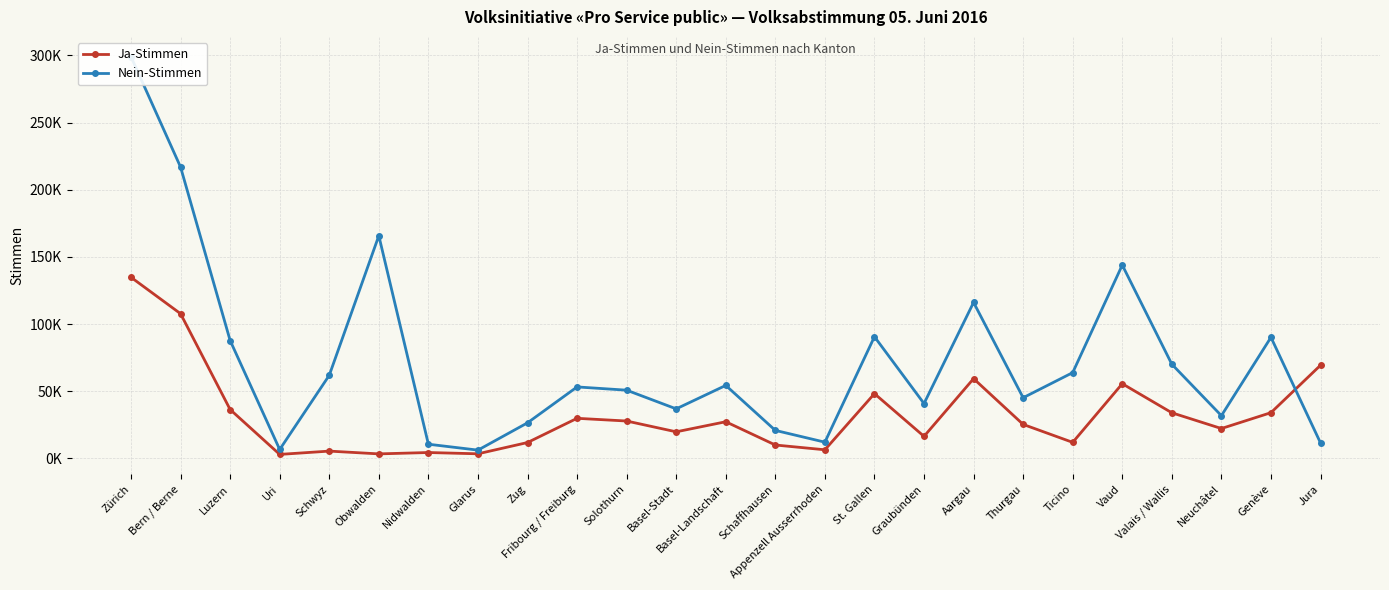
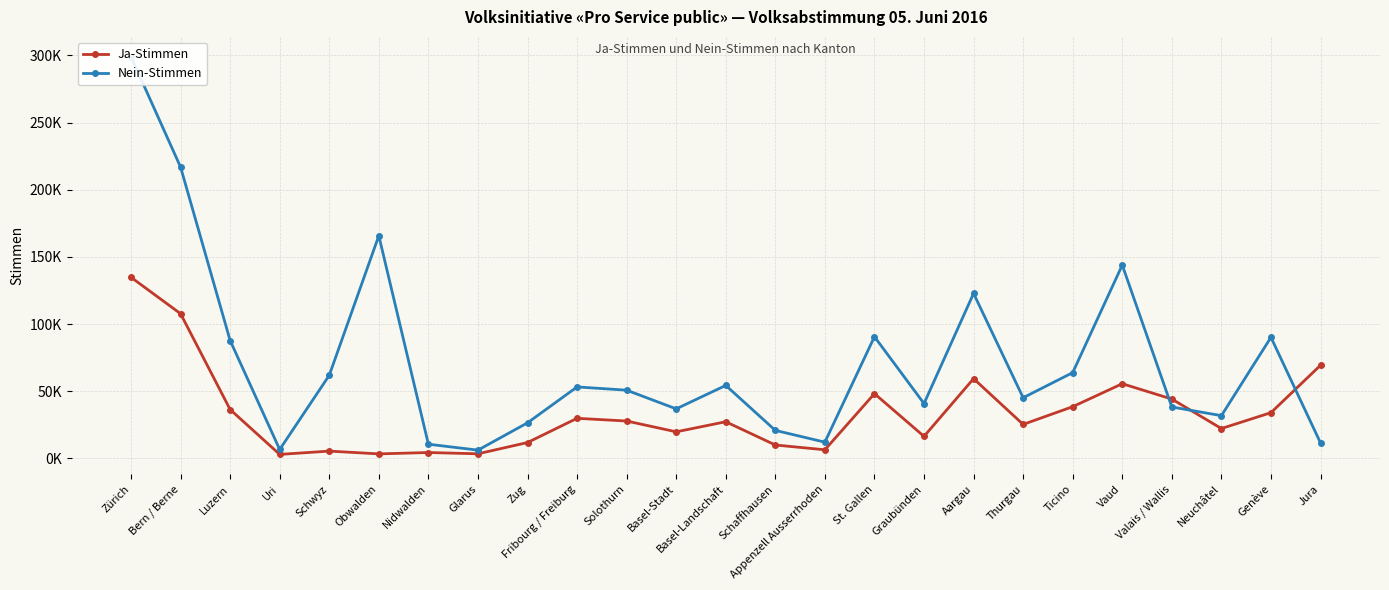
Nein-Stimmen, Aargau: 116000 -> 123000
Ja-Stimmen, Ticino: 12000 -> 38000
Ja-Stimmen, Valais / Wallis: 34000 -> 44000
Nein-Stimmen, Valais / Wallis: 70000 -> 38000
